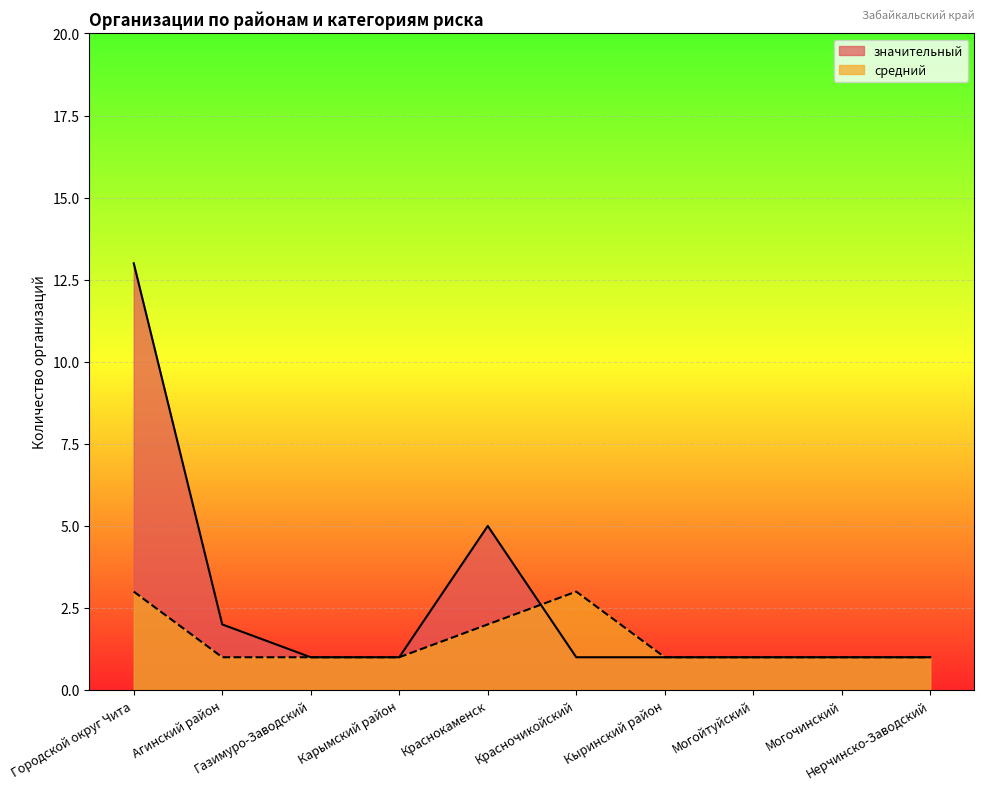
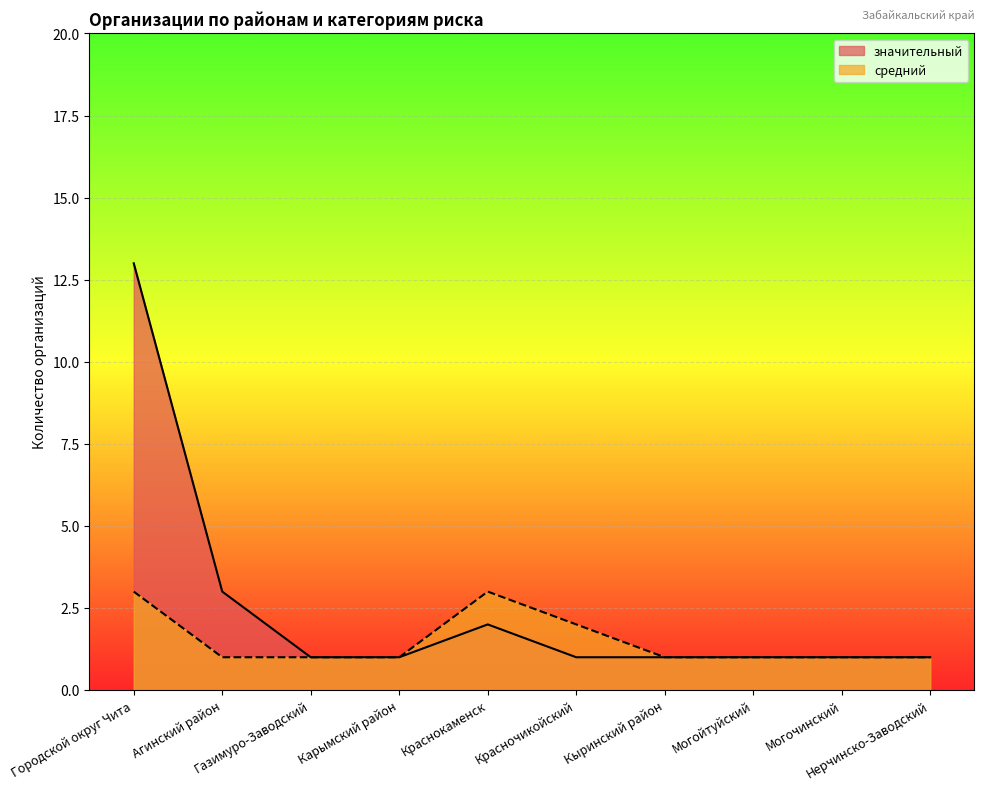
значительный, Агинский район: 2 -> 3
значительный, Краснокаменск: 5 -> 2
средний, Краснокаменск: 2 -> 3
средний, Красночикойский: 3 -> 2
